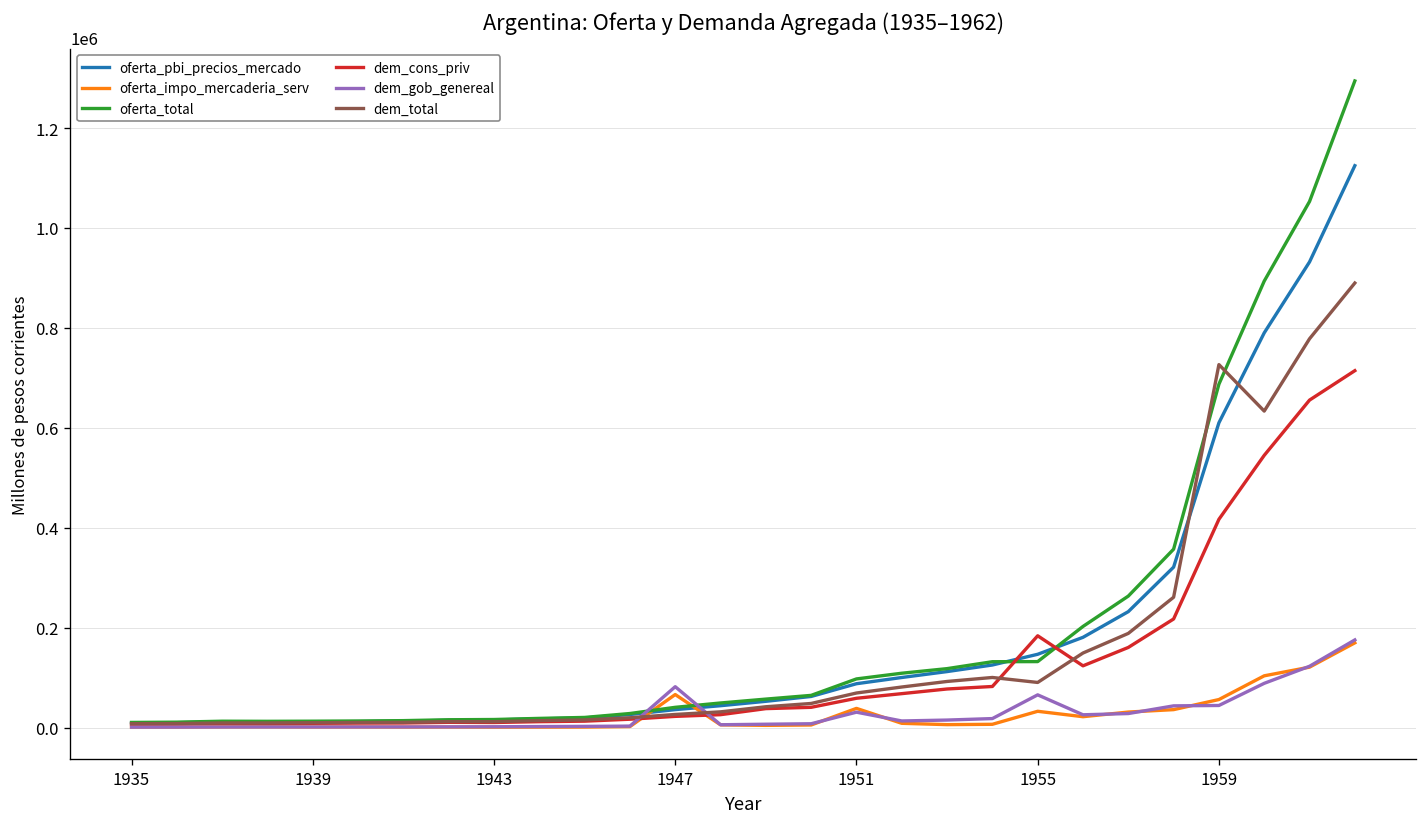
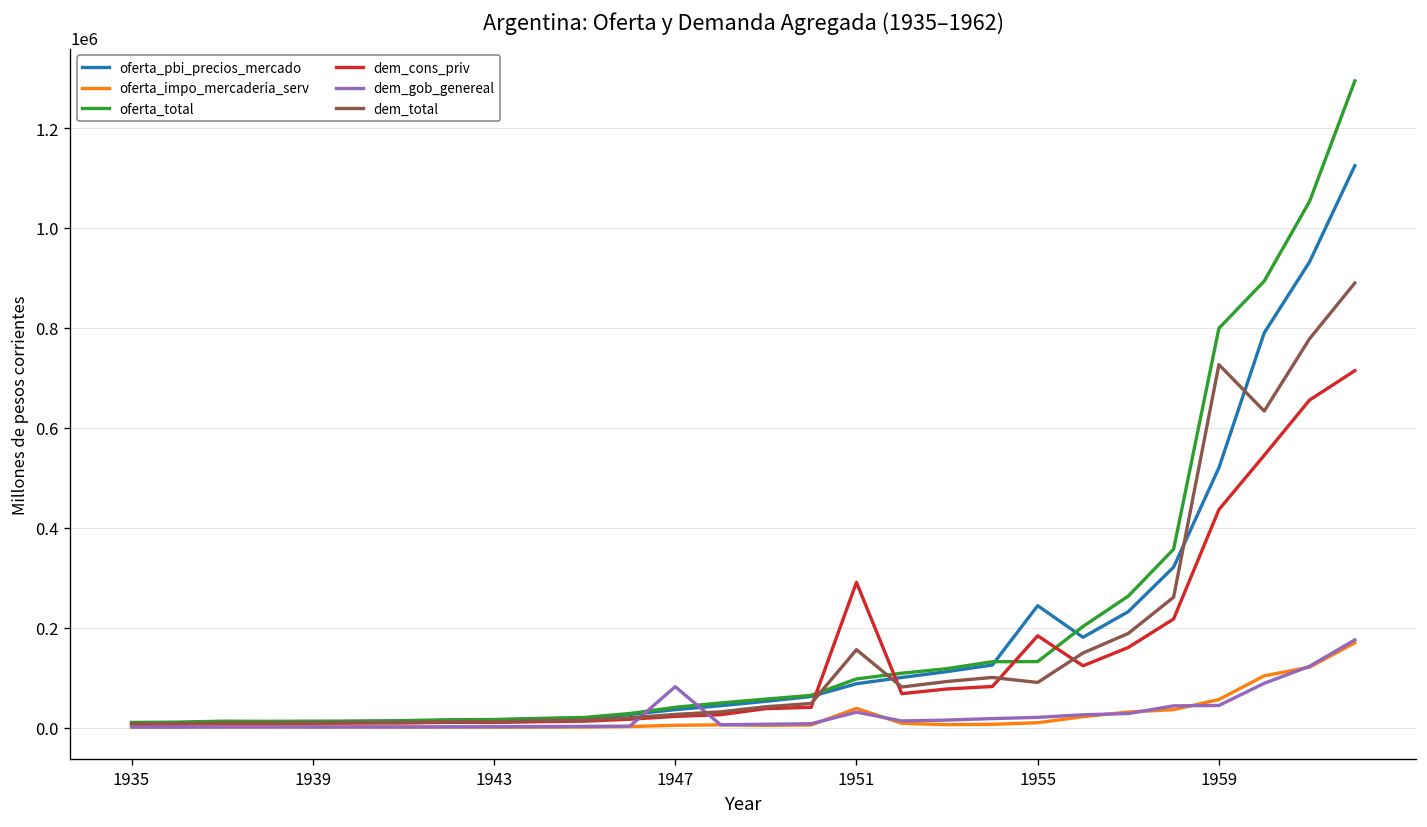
oferta_impo_mercaderia_serv, 1947: 70000 -> 0
dem_cons_priv, 1951: 60000 -> 290000
dem_total, 1951: 70000 -> 160000
oferta_pbi_precios_mercado, 1955: 150000 -> 240000
oferta_impo_mercaderia_serv, 1955: 30000 -> 10000
dem_gob_genereal, 1955: 70000 -> 20000
oferta_pbi_precios_mercado, 1959: 610000 -> 520000
oferta_total, 1959: 690000 -> 800000
dem_cons_priv, 1959: 420000 -> 440000
